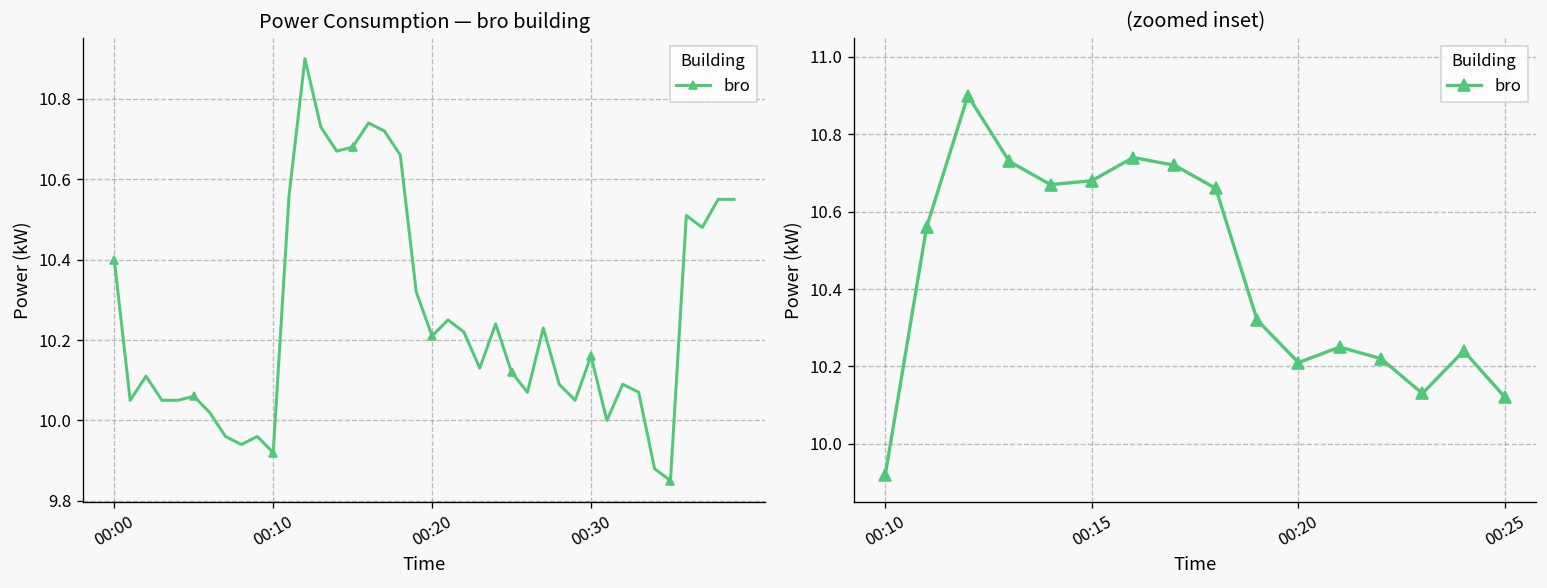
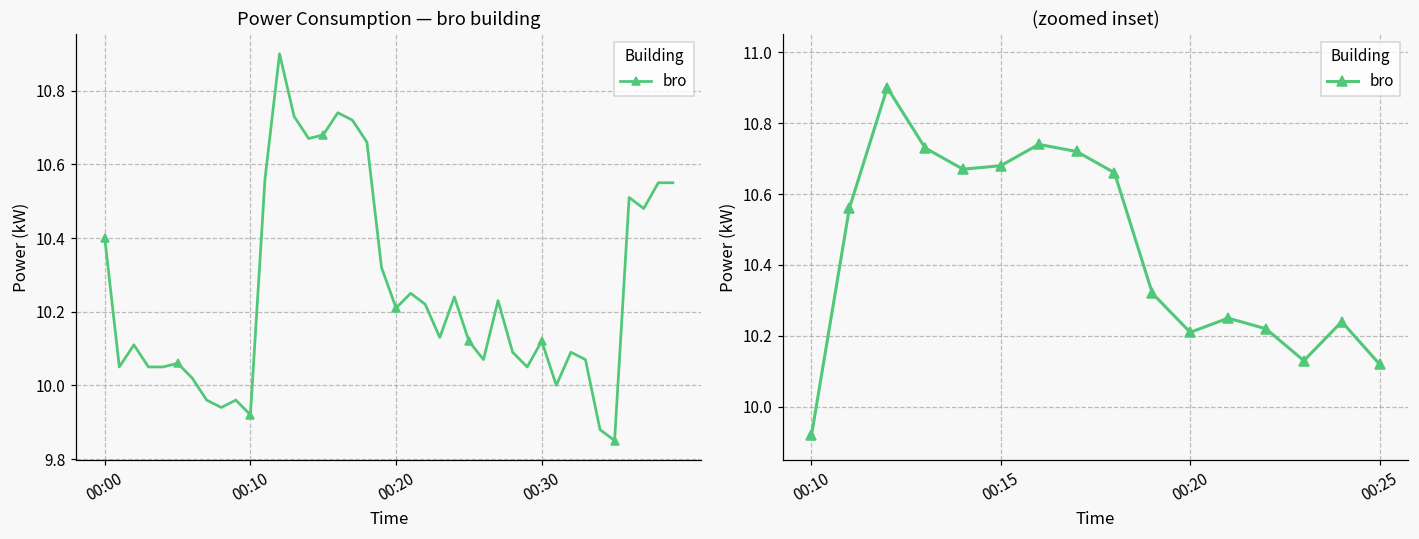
Power Consumption — bro building, 00:30: 10.16 -> 10.12
